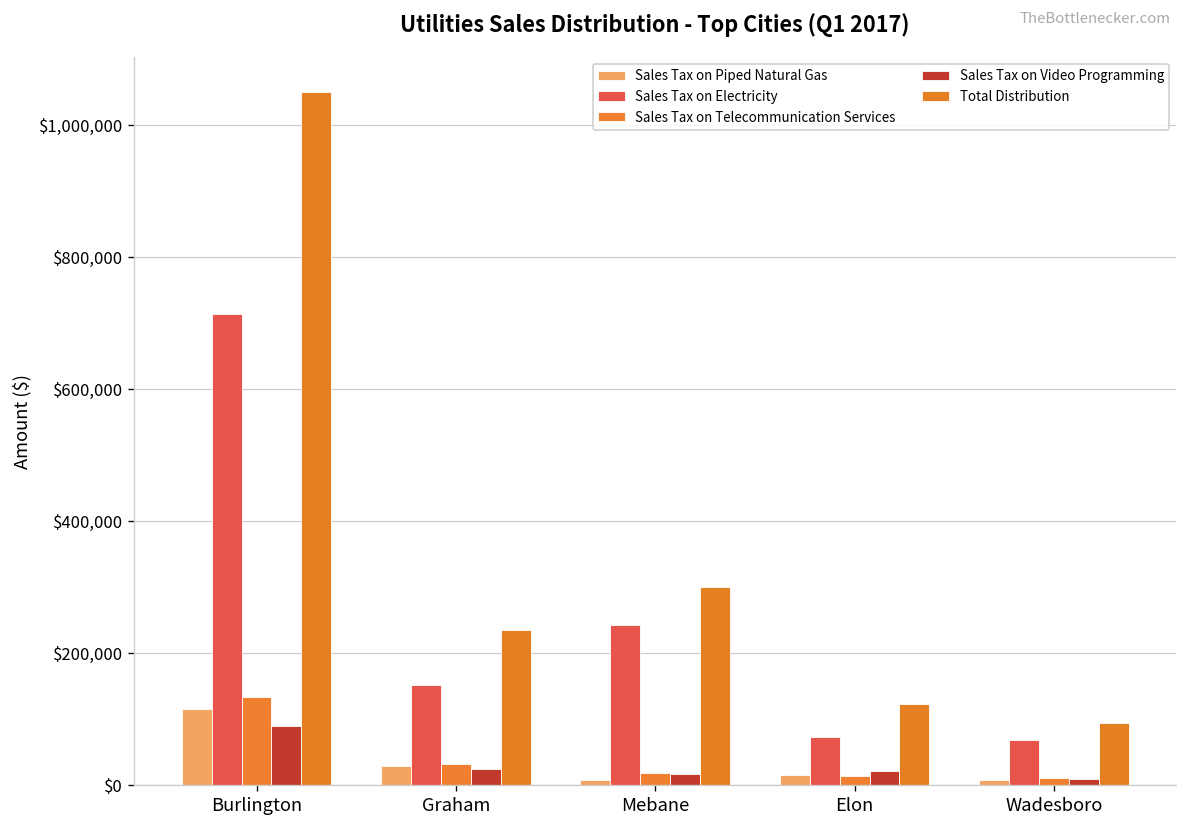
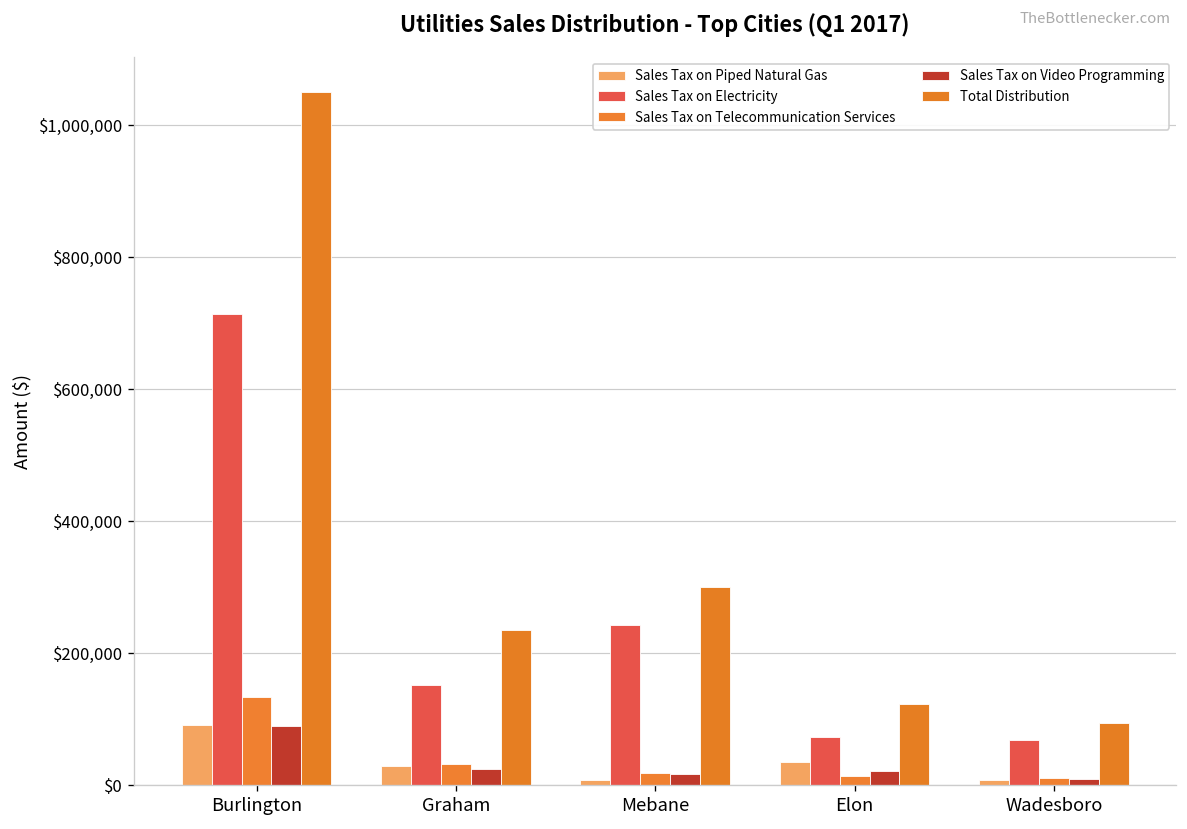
Sales Tax on Piped Natural Gas, Burlington: $110,000 -> $90,000
Sales Tax on Piped Natural Gas, Elon: $10,000 -> $30,000
